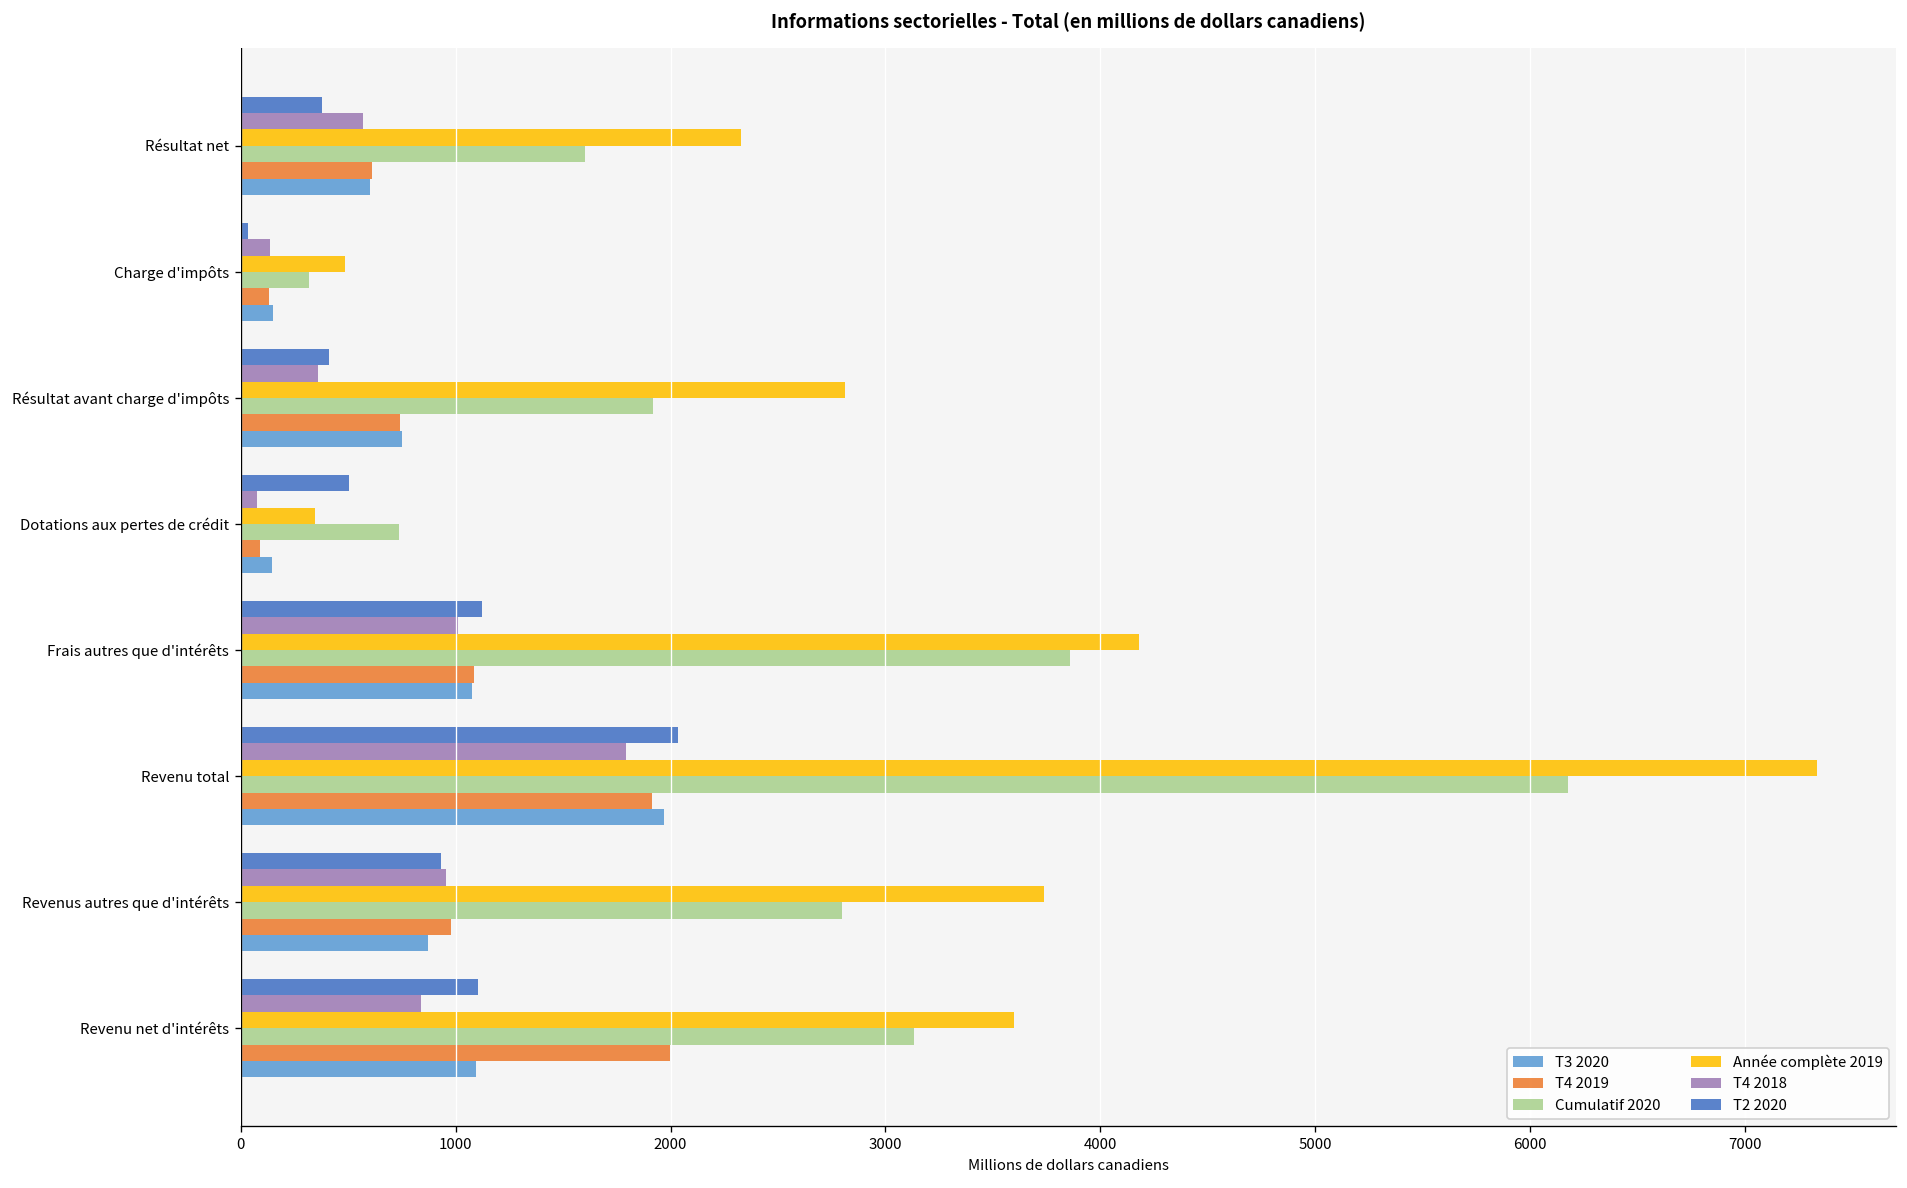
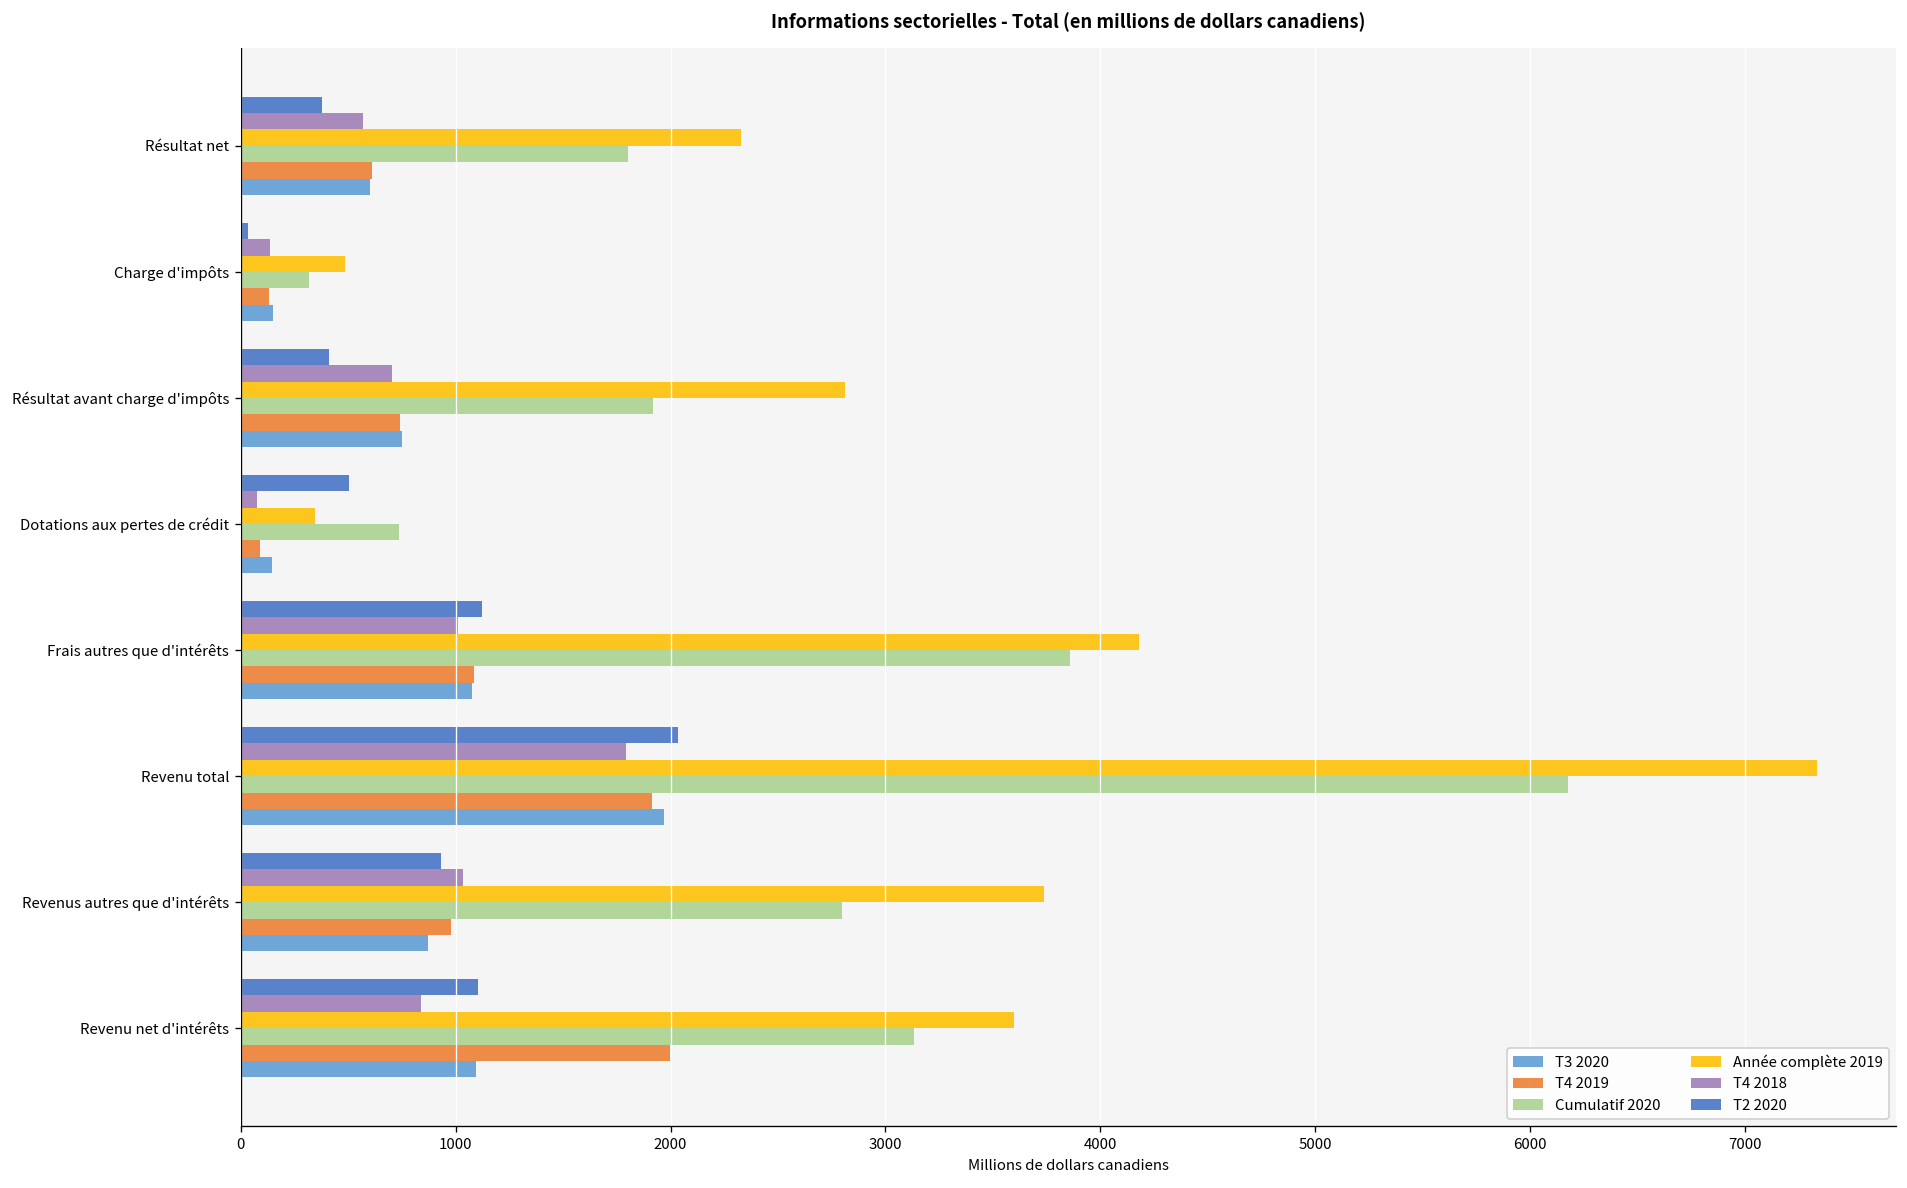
Cumulatif 2020, Résultat net: 1600 -> 1800
T4 2018, Résultat avant charge d'impôts: 360 -> 710
T4 2018, Revenus autres que d'intérêts: 960 -> 1030
